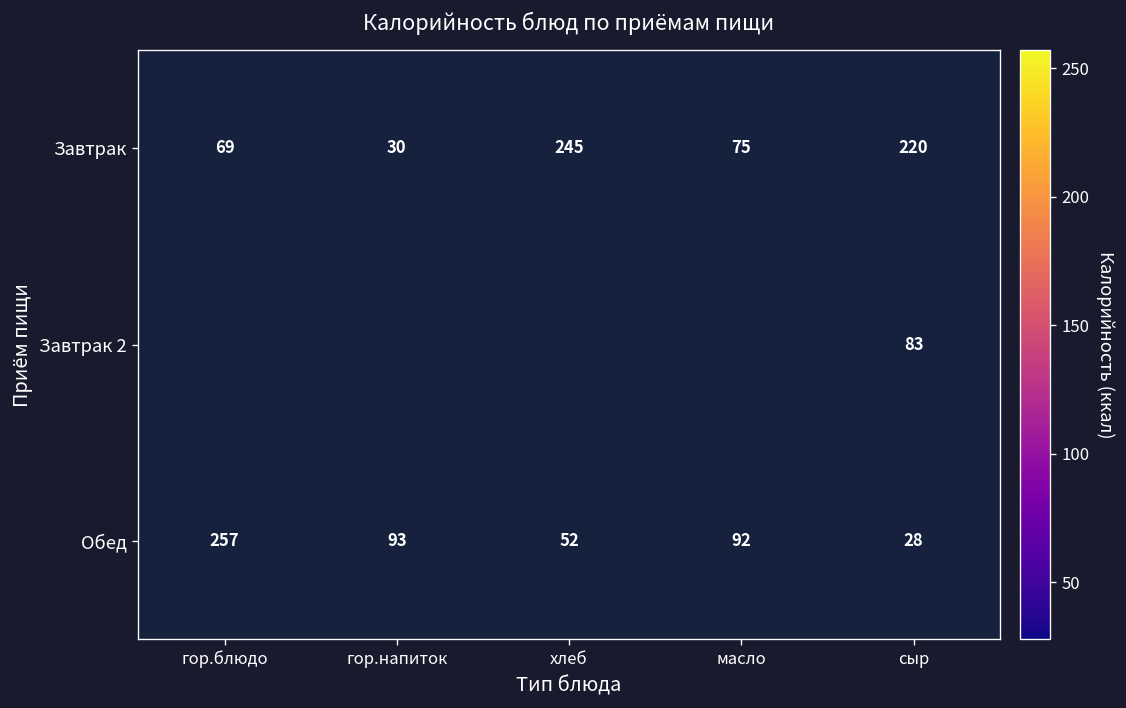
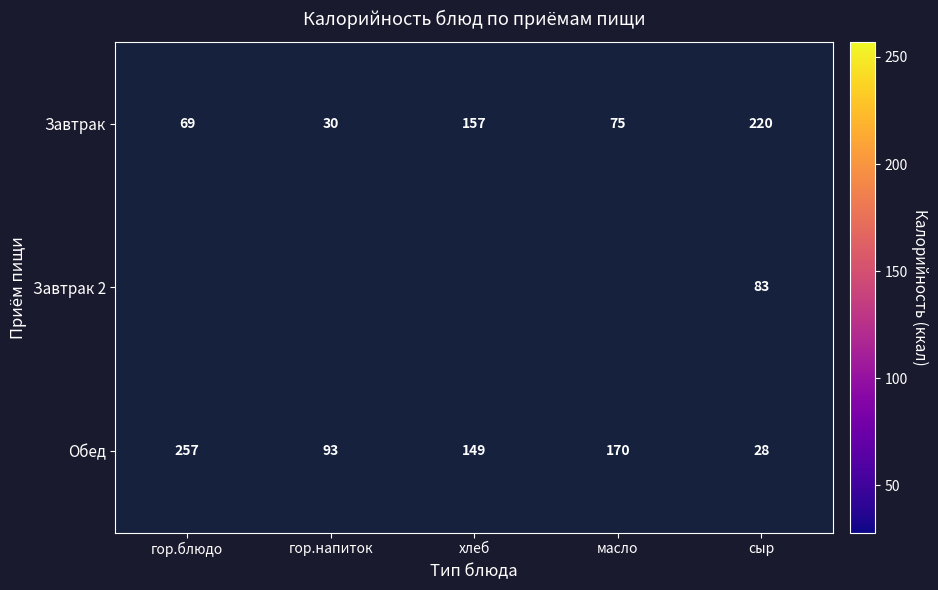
Завтрак, хлеб: 245 -> 157
Обед, хлеб: 52 -> 149
Обед, масло: 92 -> 170
